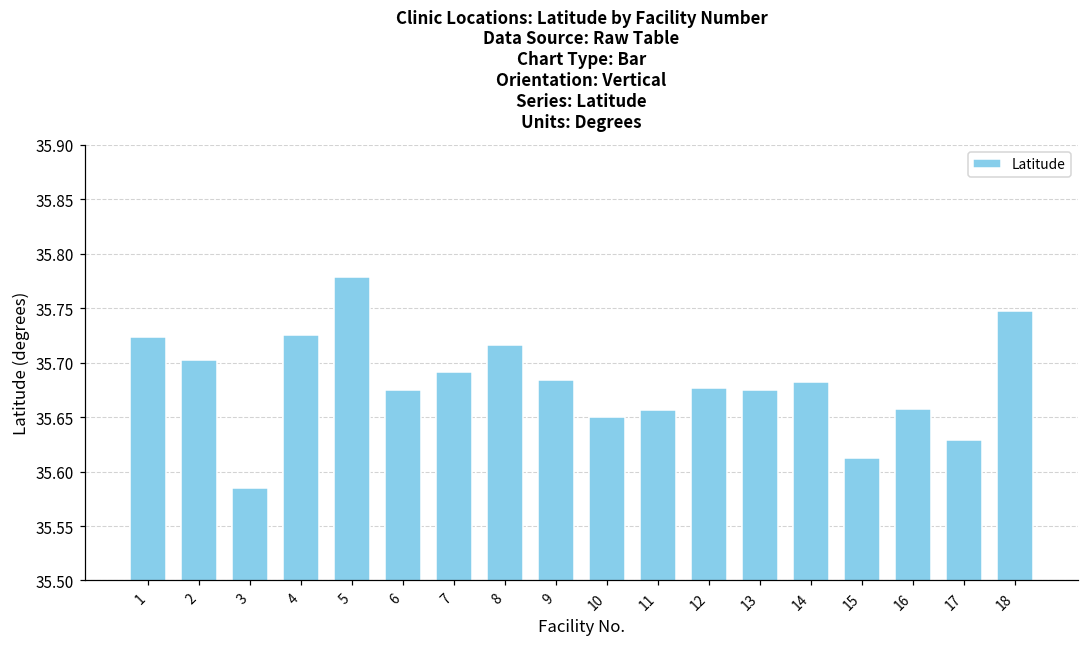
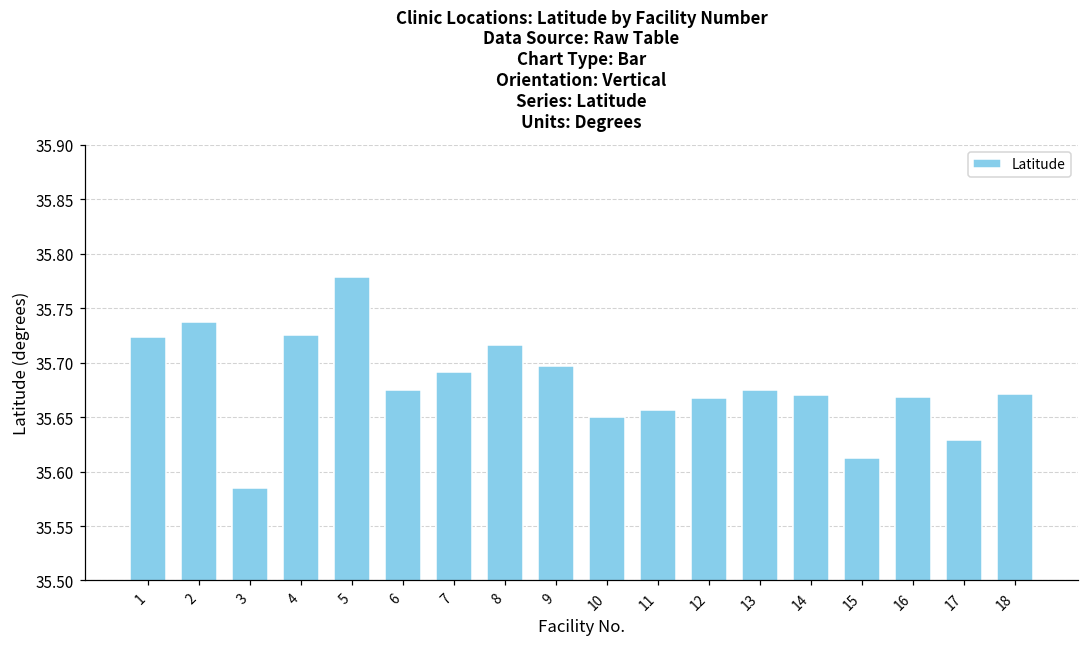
2: 35.70 -> 35.74
9: 35.68 -> 35.70
12: 35.68 -> 35.67
14: 35.68 -> 35.67
16: 35.66 -> 35.67
18: 35.75 -> 35.67
